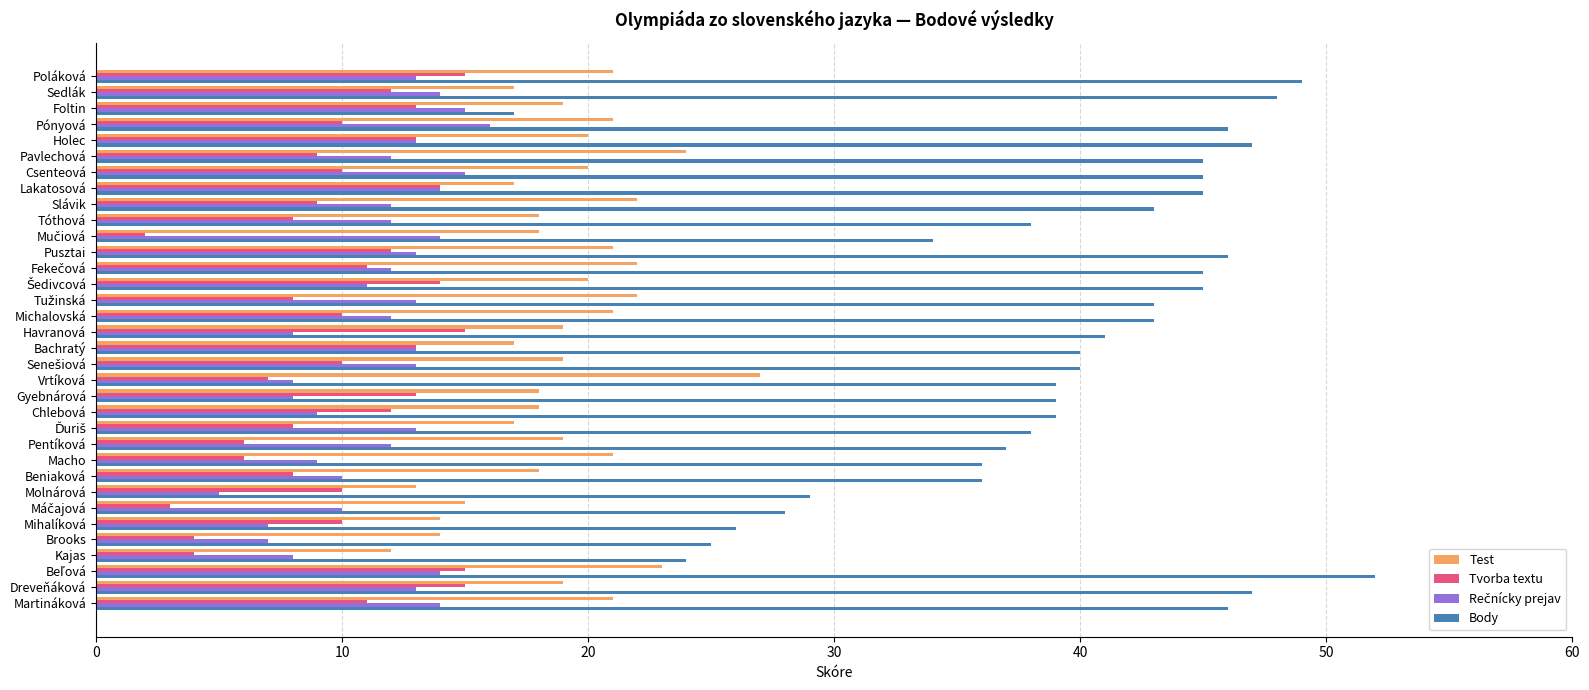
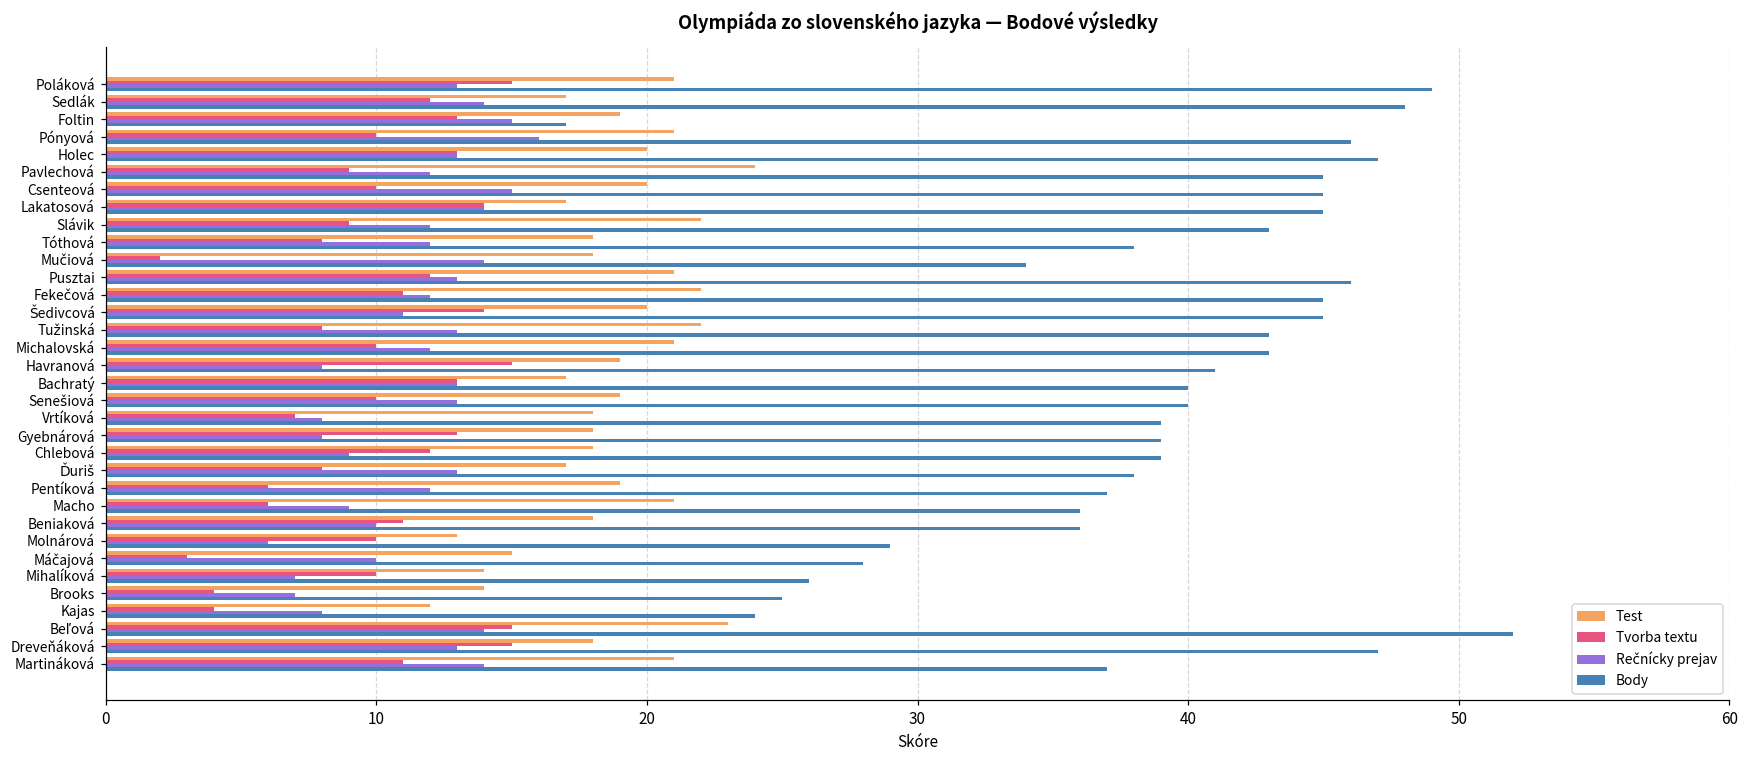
Test, Vrtíková: 27 -> 18
Tvorba textu, Beniaková: 8 -> 11
Rečnícky prejav, Molnárová: 5 -> 6
Test, Dreveňáková: 19 -> 18
Body, Martináková: 46 -> 37
